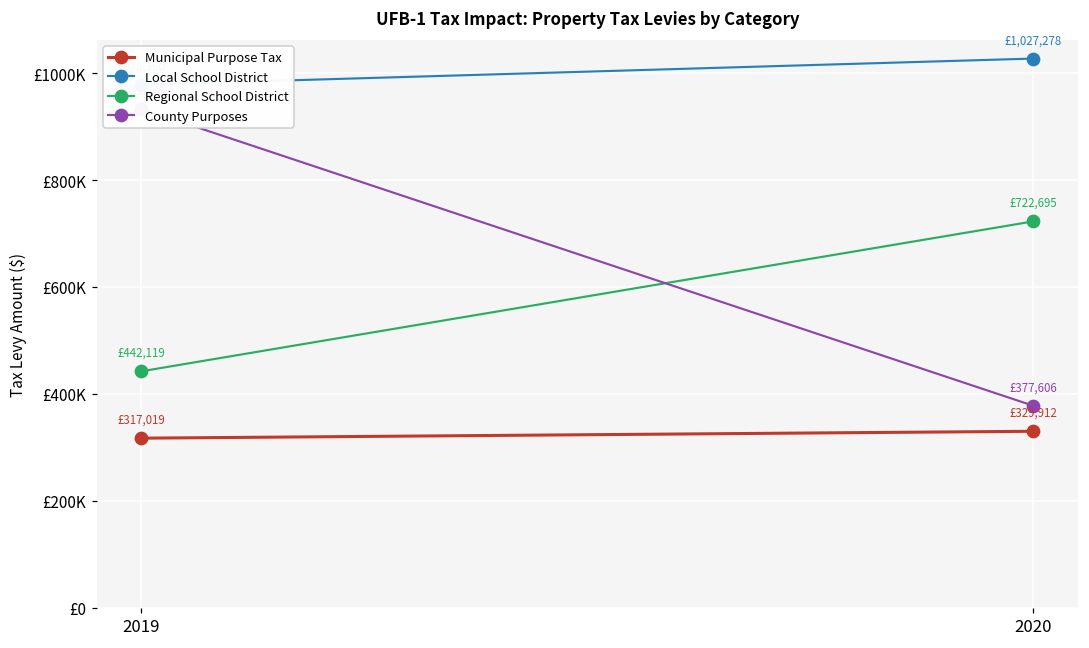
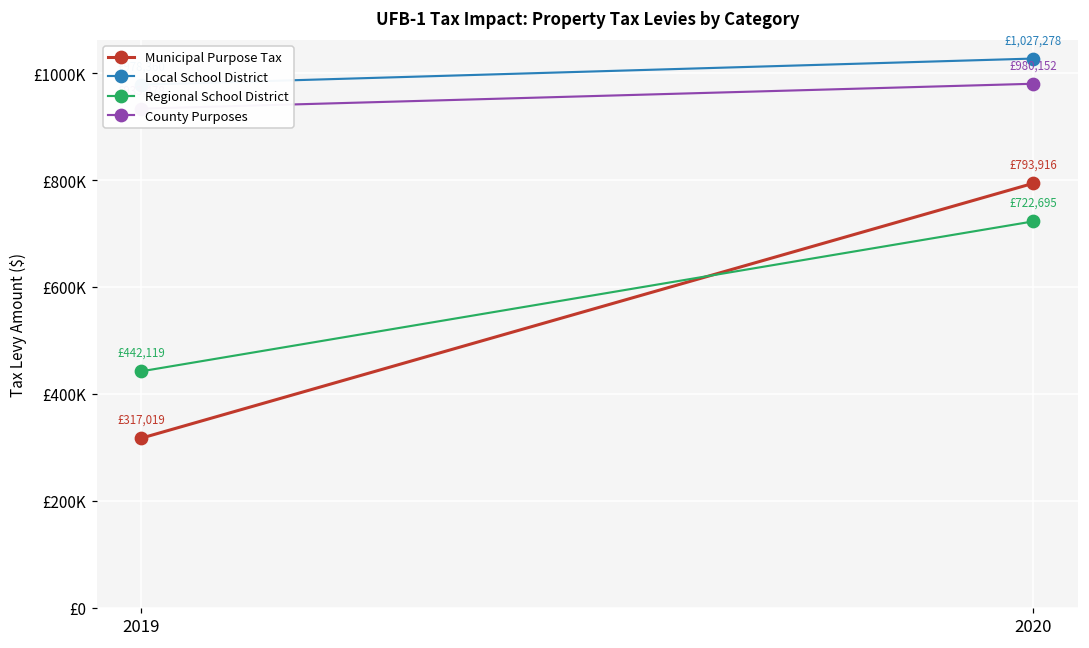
Municipal Purpose Tax, 2020: £329,912 -> £793,916
County Purposes, 2020: £377,606 -> £980,152
